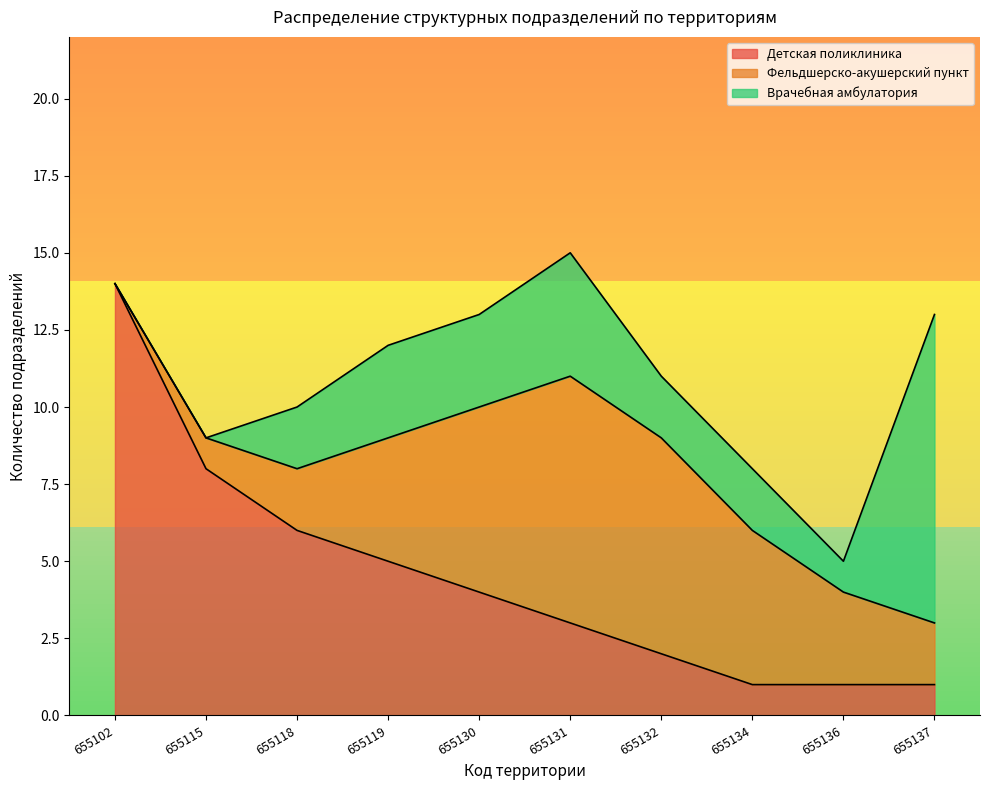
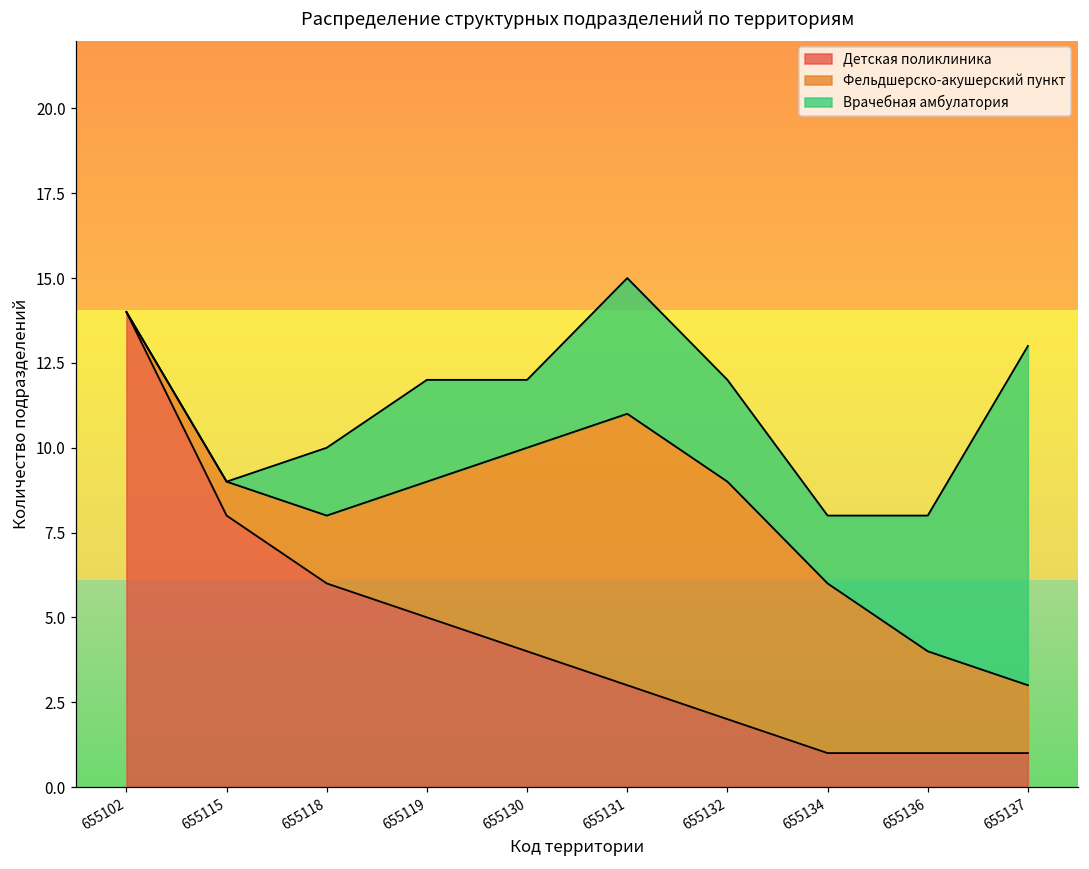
Врачебная амбулатория, 655130: 3 -> 2
Врачебная амбулатория, 655132: 2 -> 3
Врачебная амбулатория, 655136: 1 -> 4
